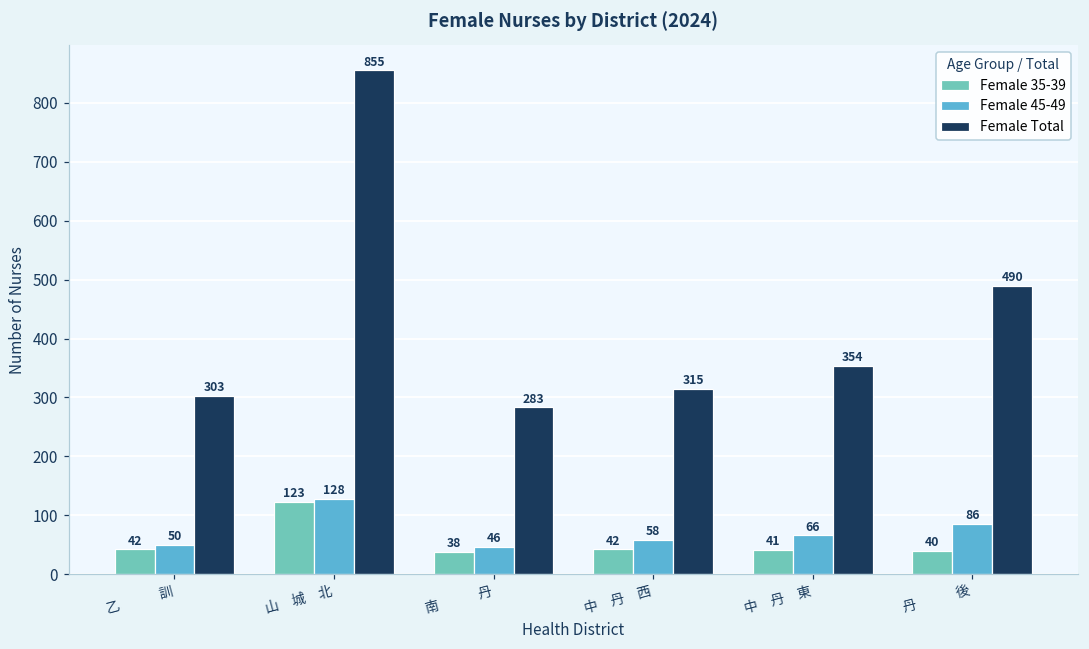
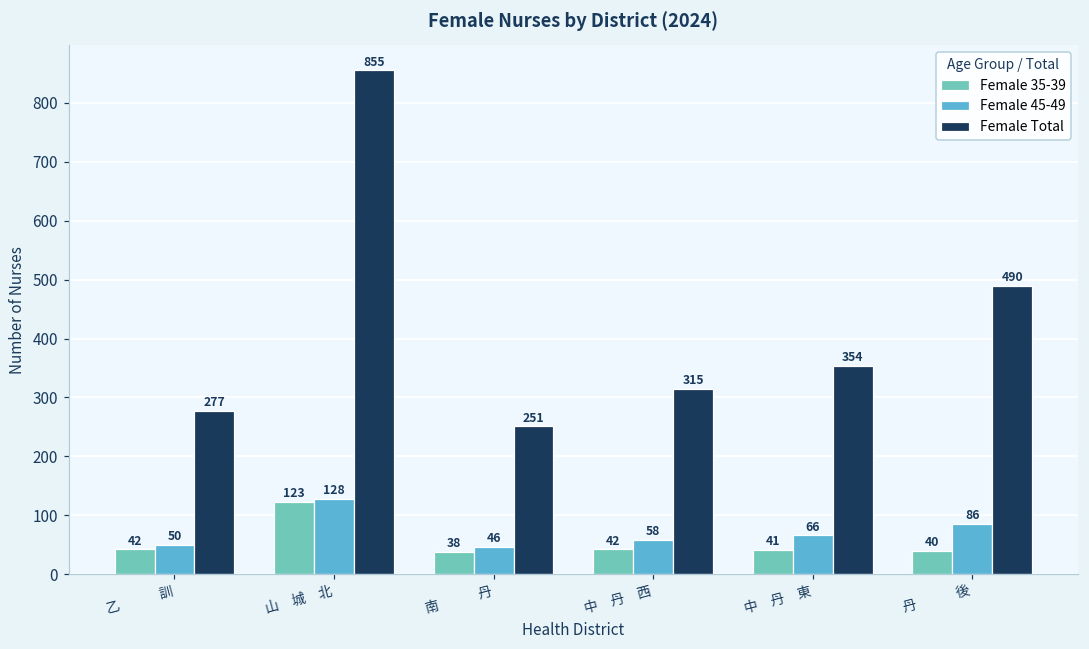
Female Total, 乙 訓: 303 -> 277
Female Total, 南 丹: 283 -> 251
